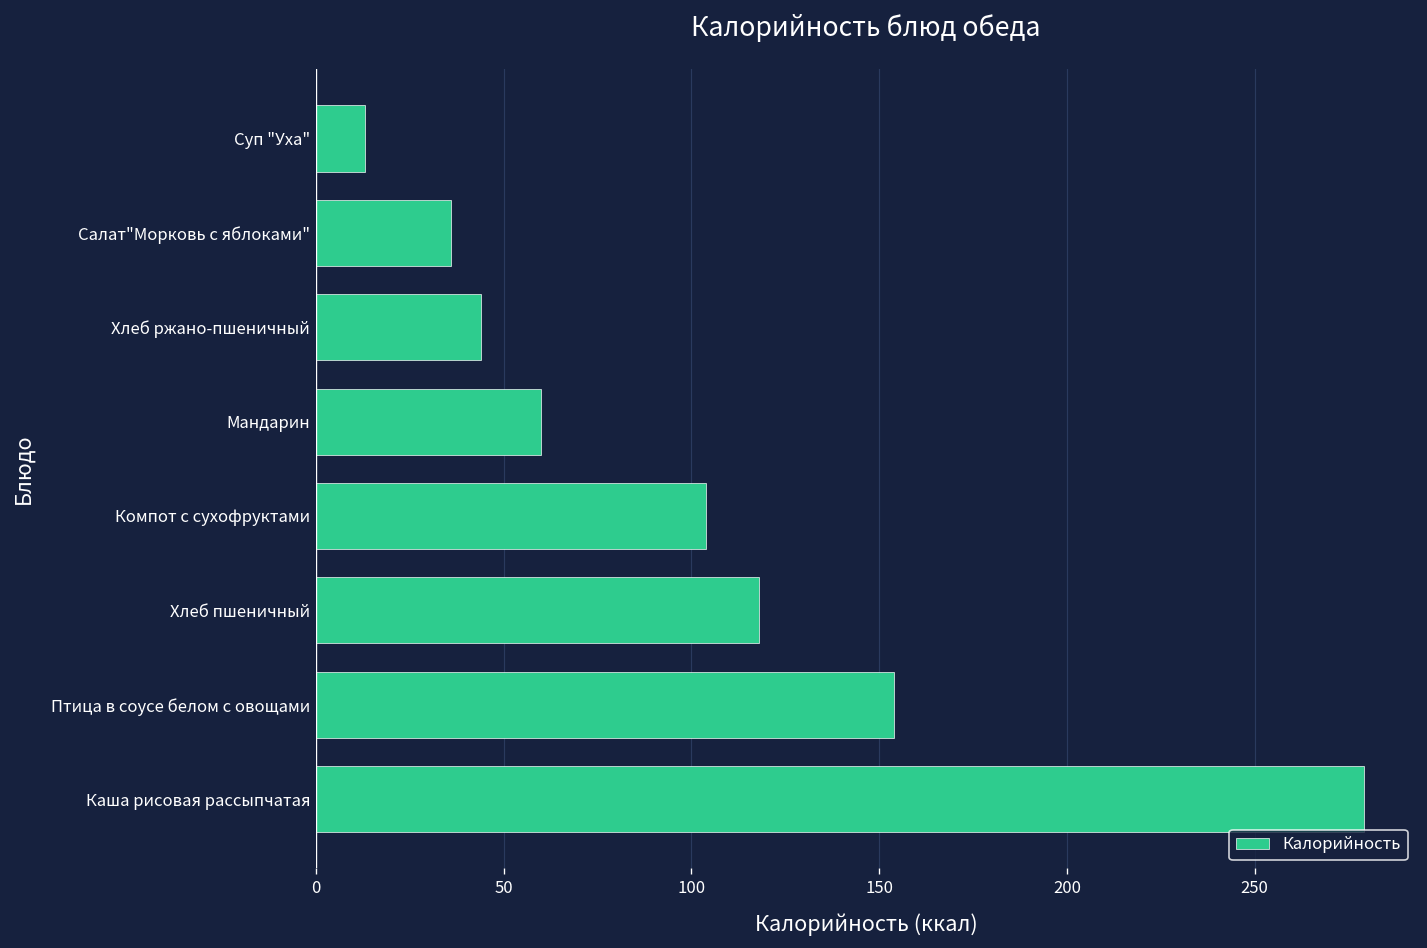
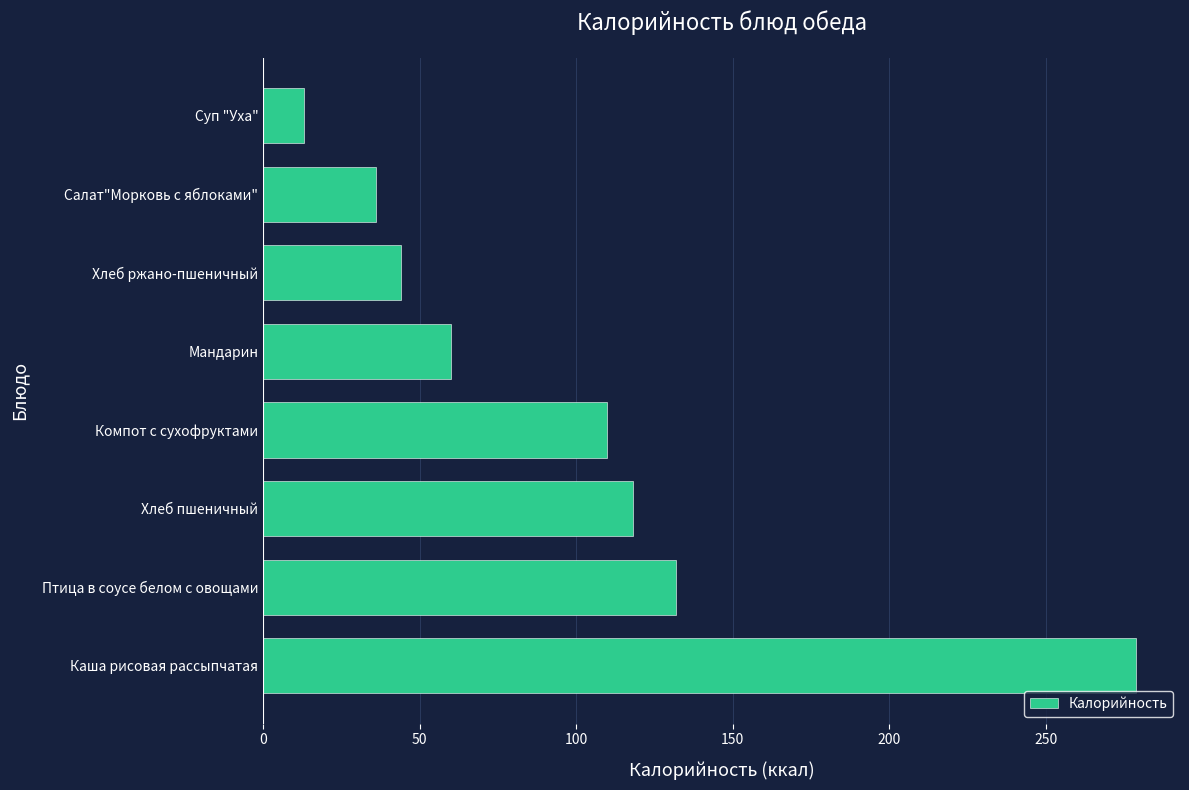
Компот с сухофруктами: 104 -> 110
Птица в соусе белом с овощами: 154 -> 132
